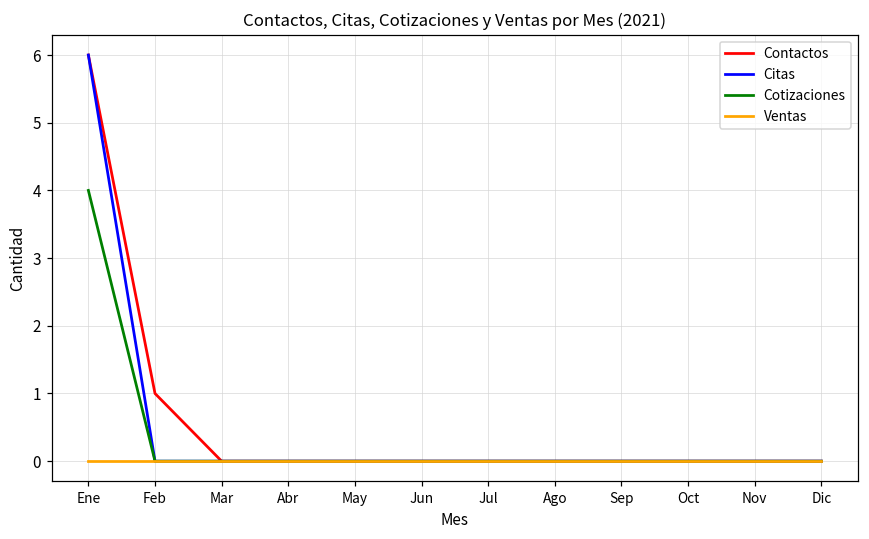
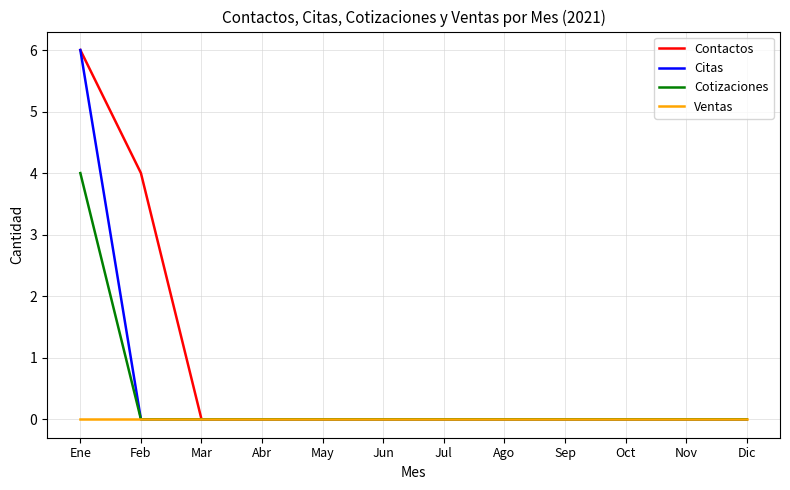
Contactos, Feb: 1 -> 4
